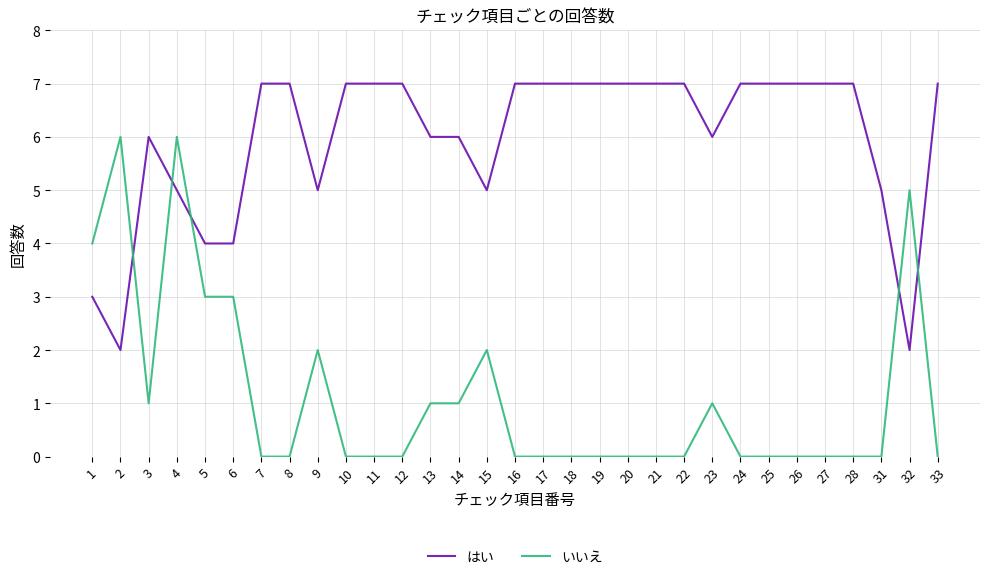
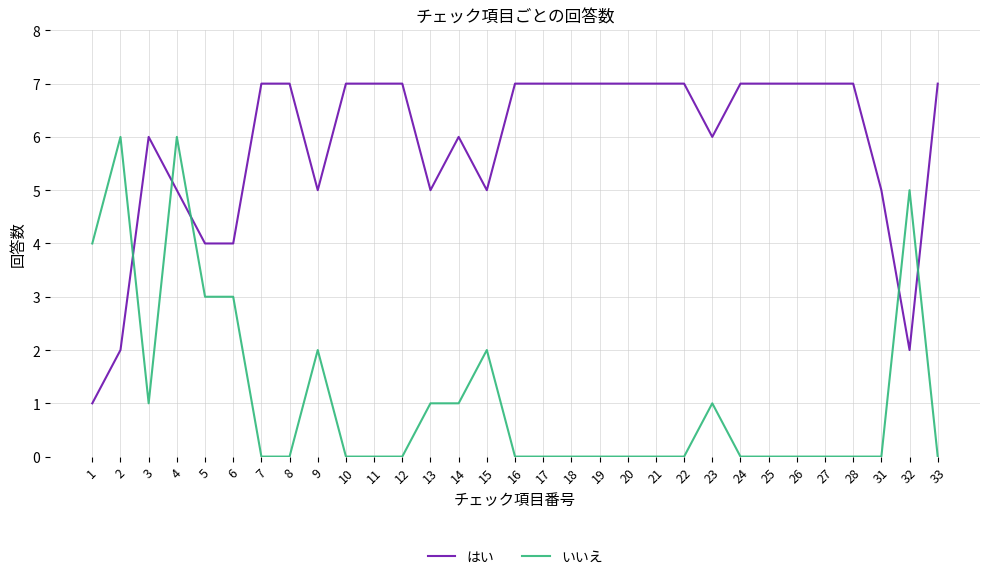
はい, 1: 3 -> 1
はい, 13: 6 -> 5
